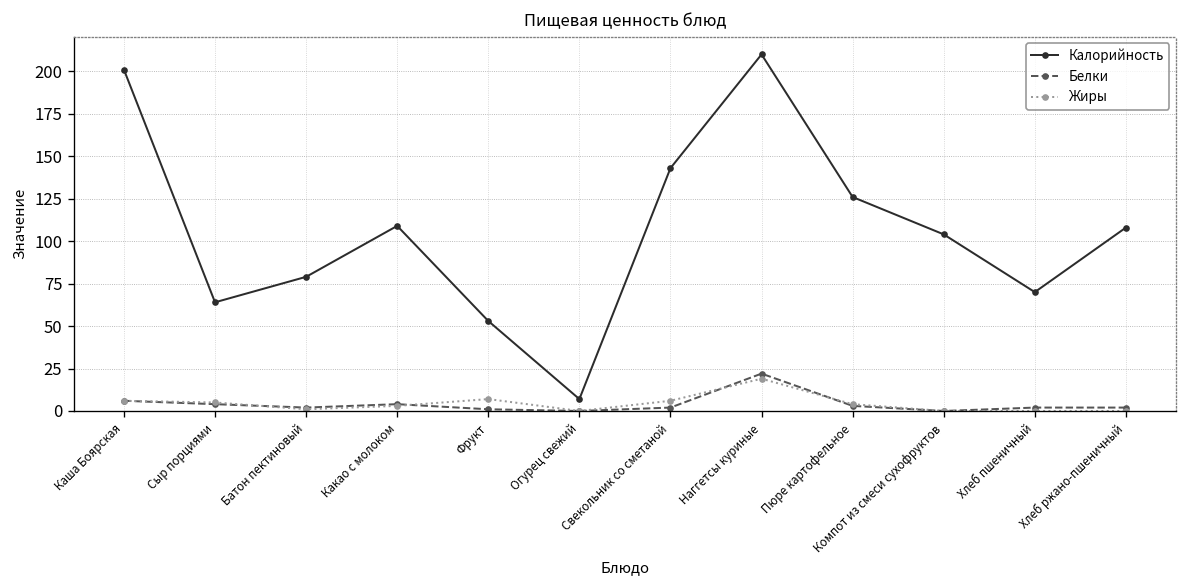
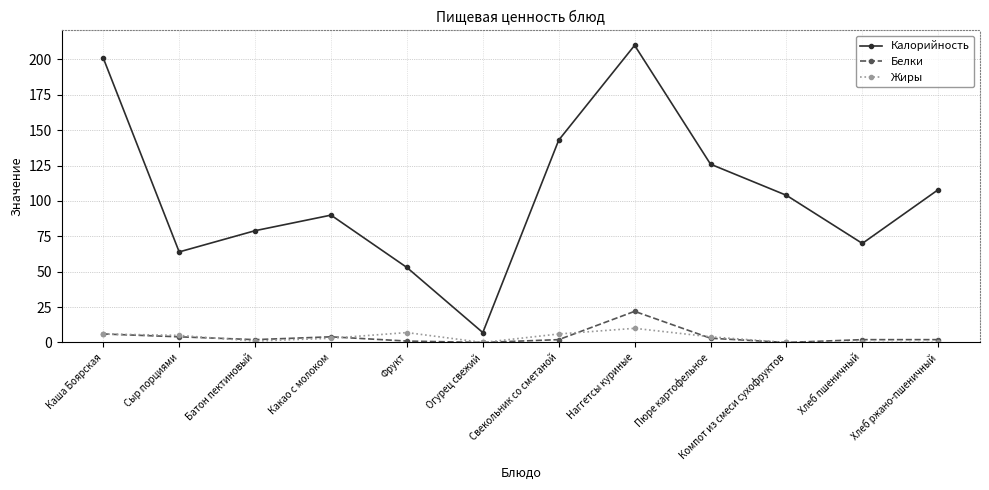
Калорийность, Какао с молоком: 109 -> 90
Жиры, Наггетсы куриные: 19 -> 10
